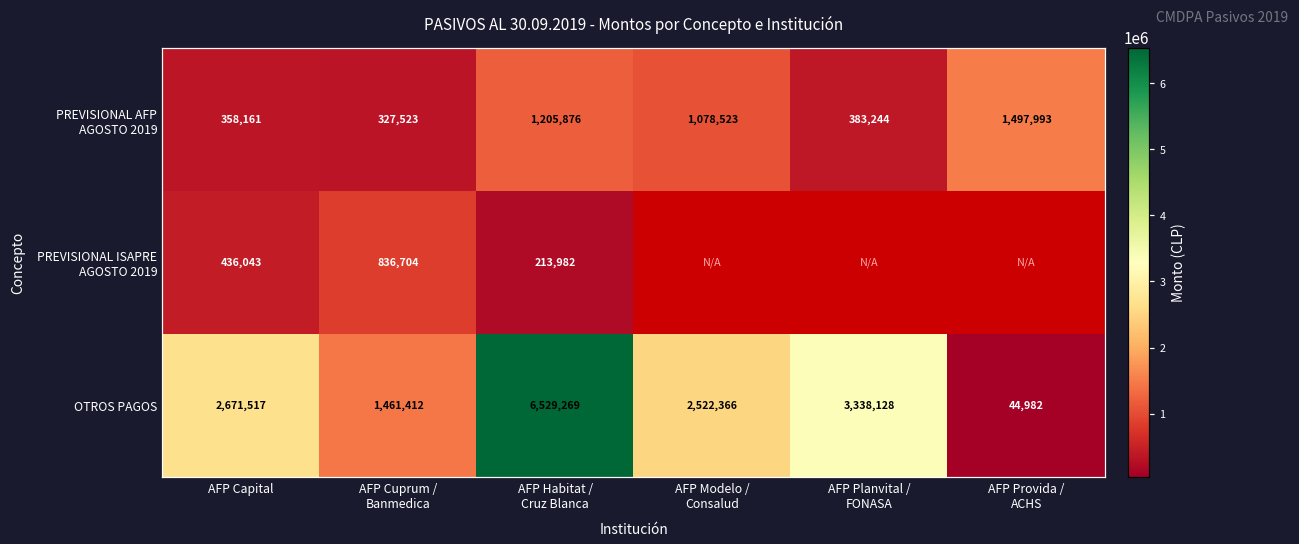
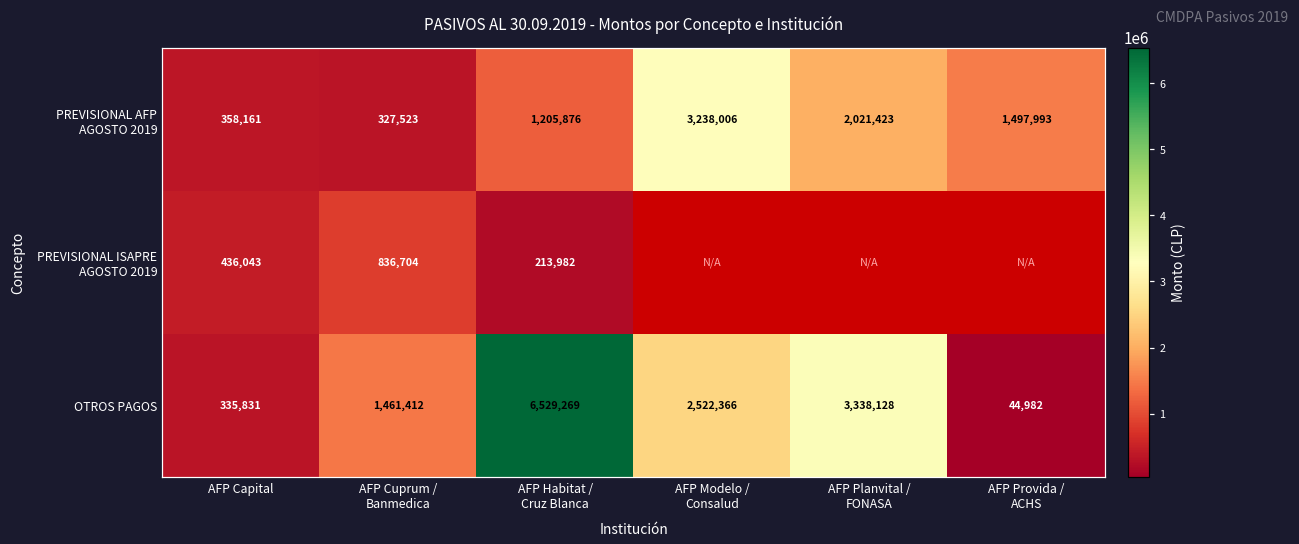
PREVISIONAL AFP AGOSTO 2019, AFP Modelo / Consalud: 1,078,523 -> 3,238,006
PREVISIONAL AFP AGOSTO 2019, AFP Planvital / FONASA: 383,244 -> 2,021,423
OTROS PAGOS, AFP Capital: 2,671,517 -> 335,831
